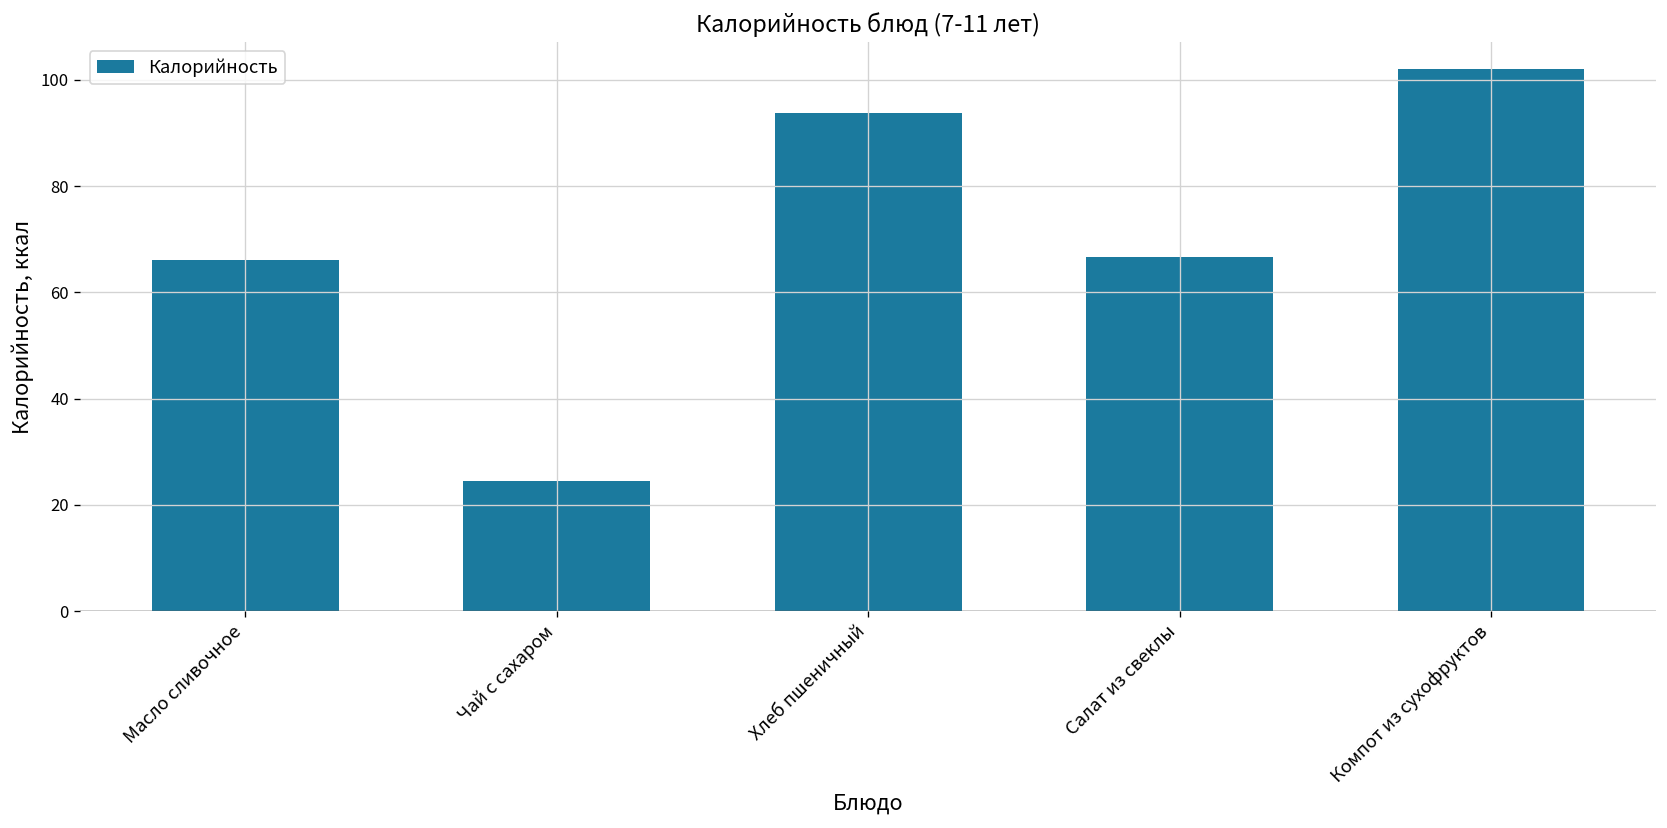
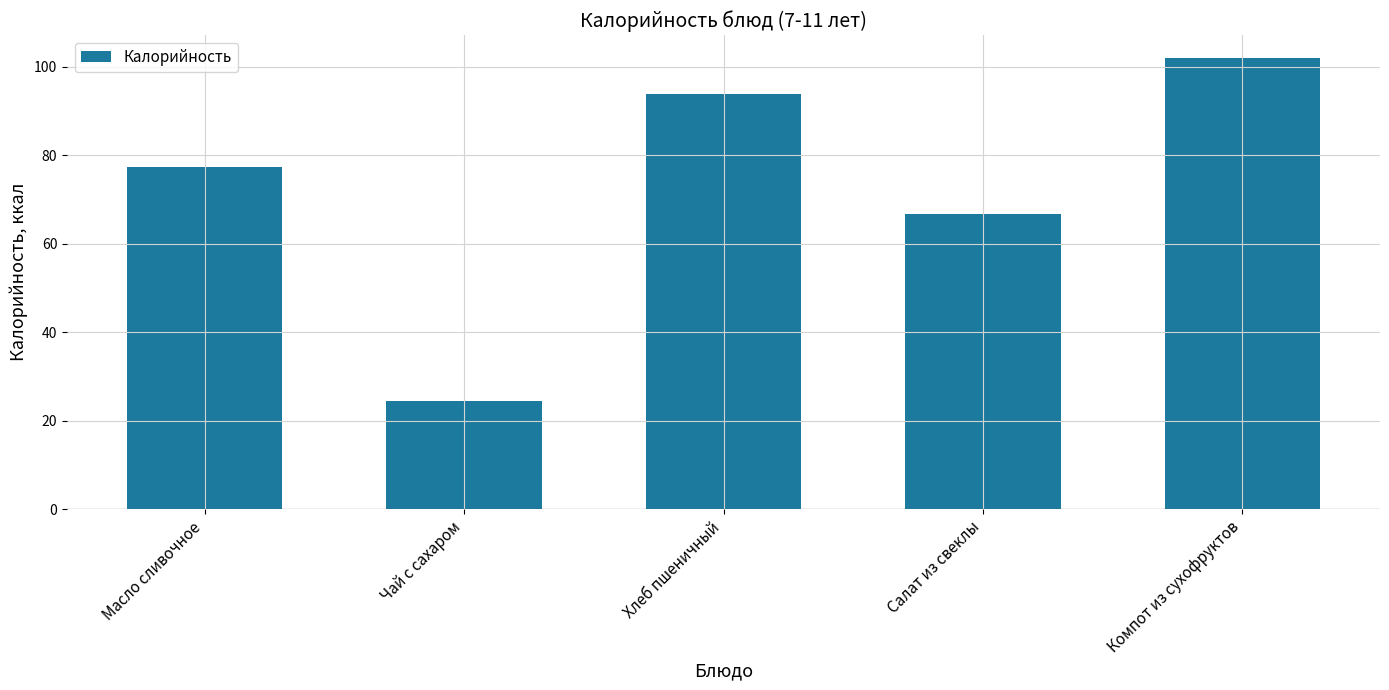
Масло сливочное: 66 -> 77
